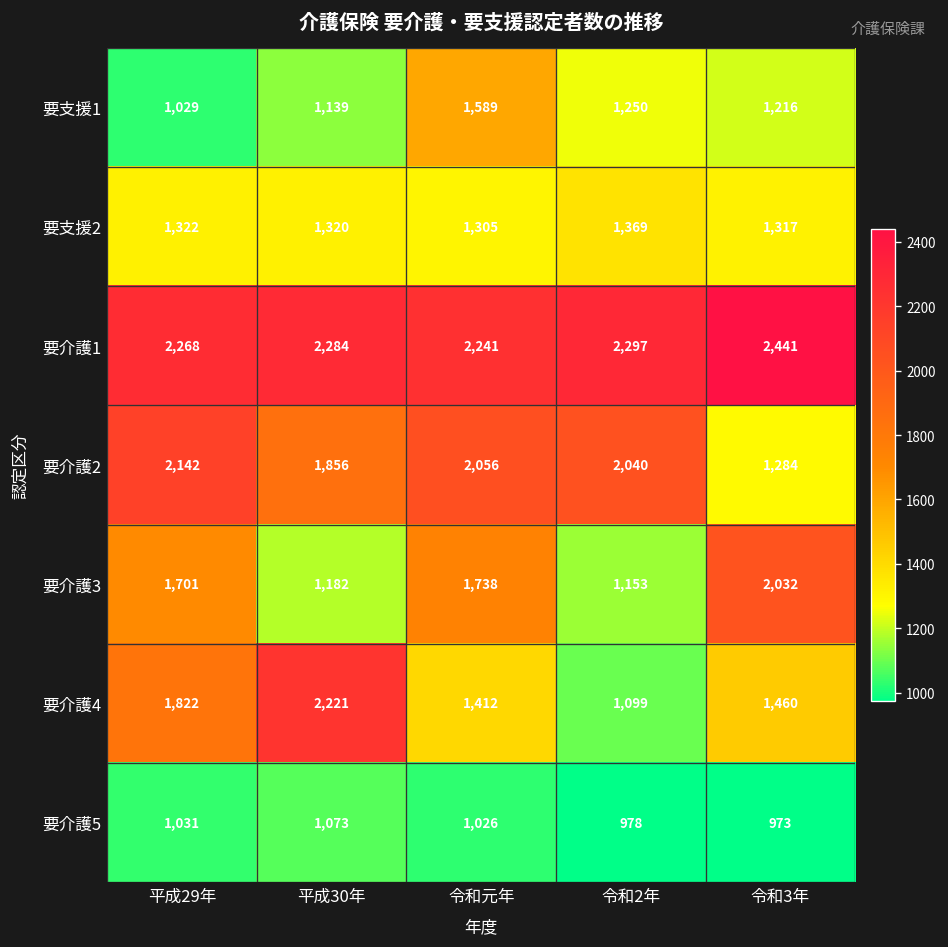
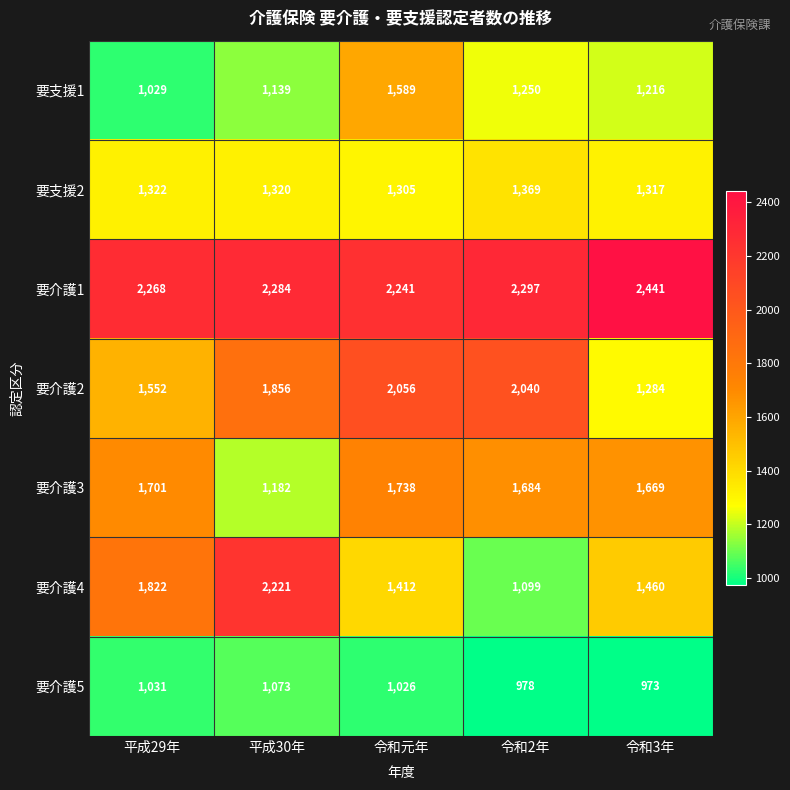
要介護2, 平成29年: 2,142 -> 1,552
要介護3, 令和2年: 1,153 -> 1,684
要介護3, 令和3年: 2,032 -> 1,669
